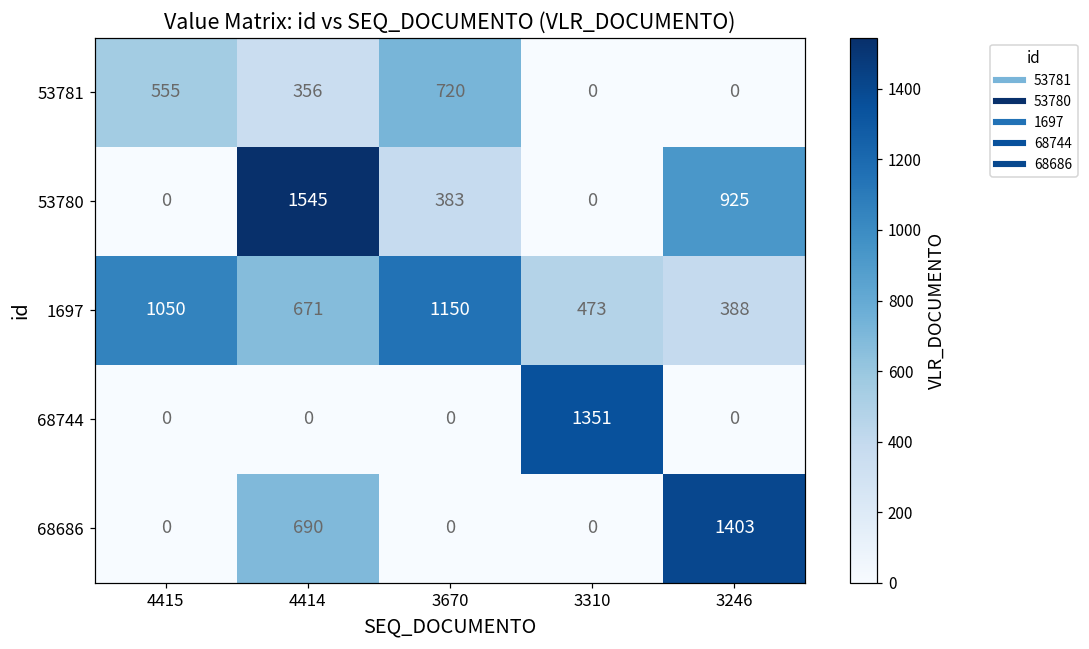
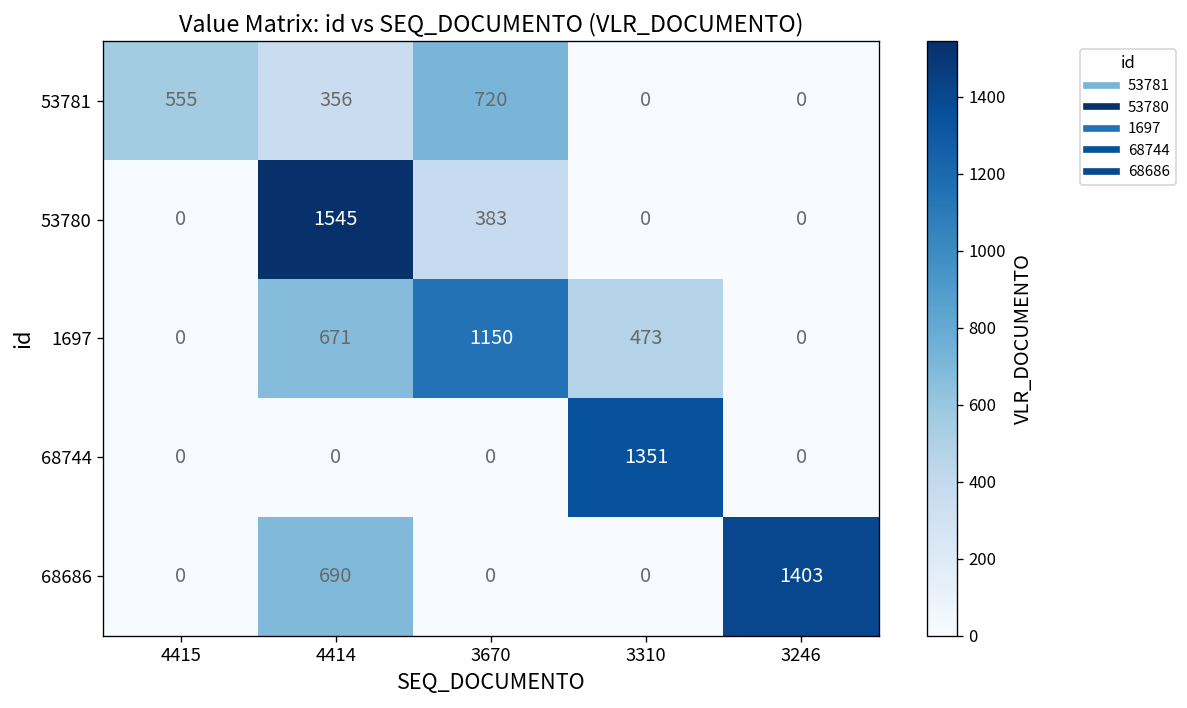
53780, 3246: 925 -> 0
1697, 4415: 1050 -> 0
1697, 3246: 388 -> 0
